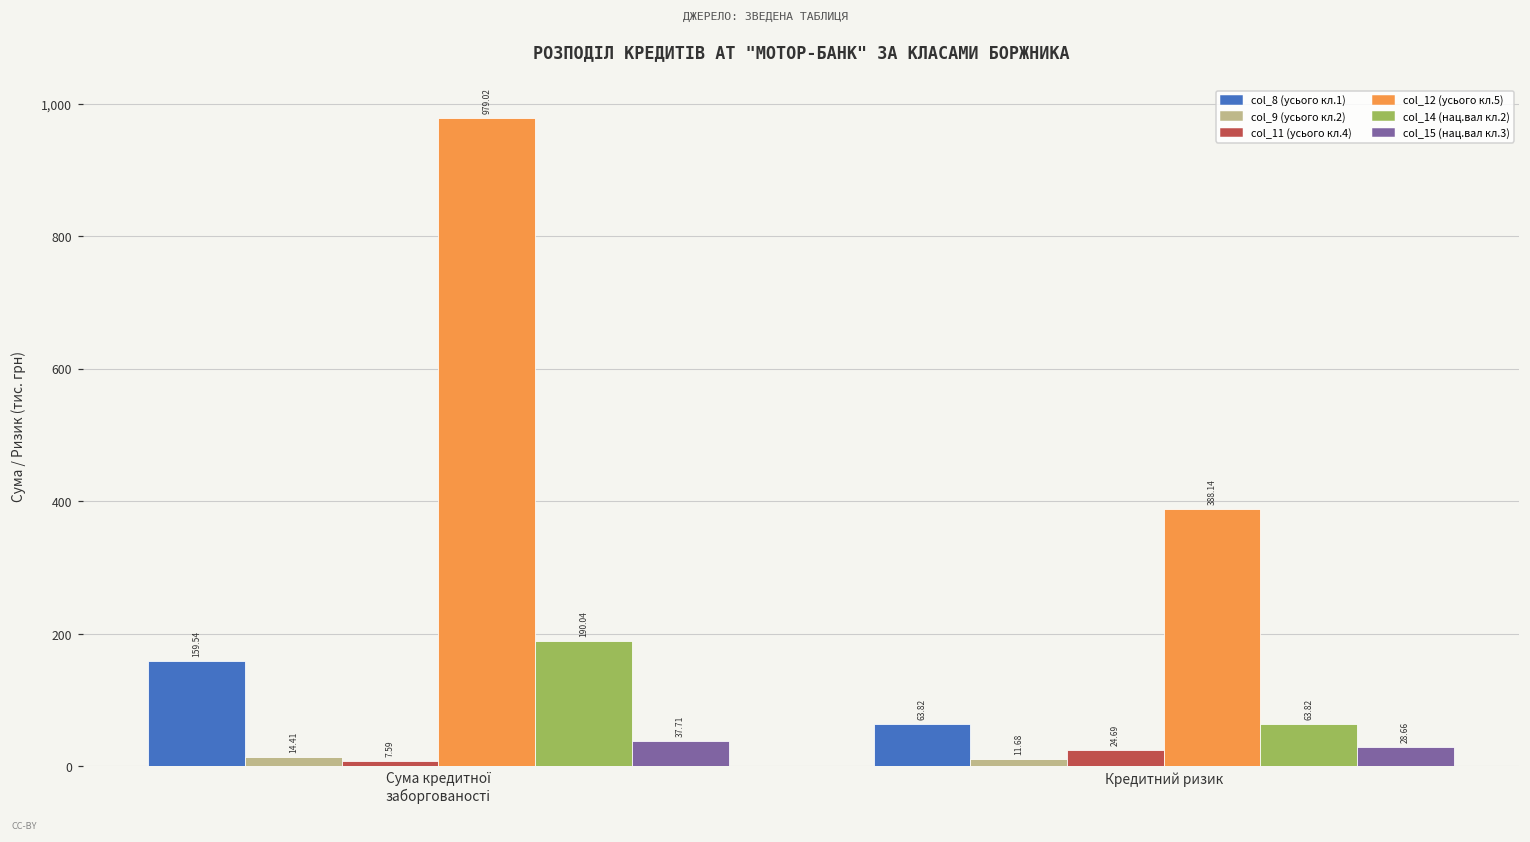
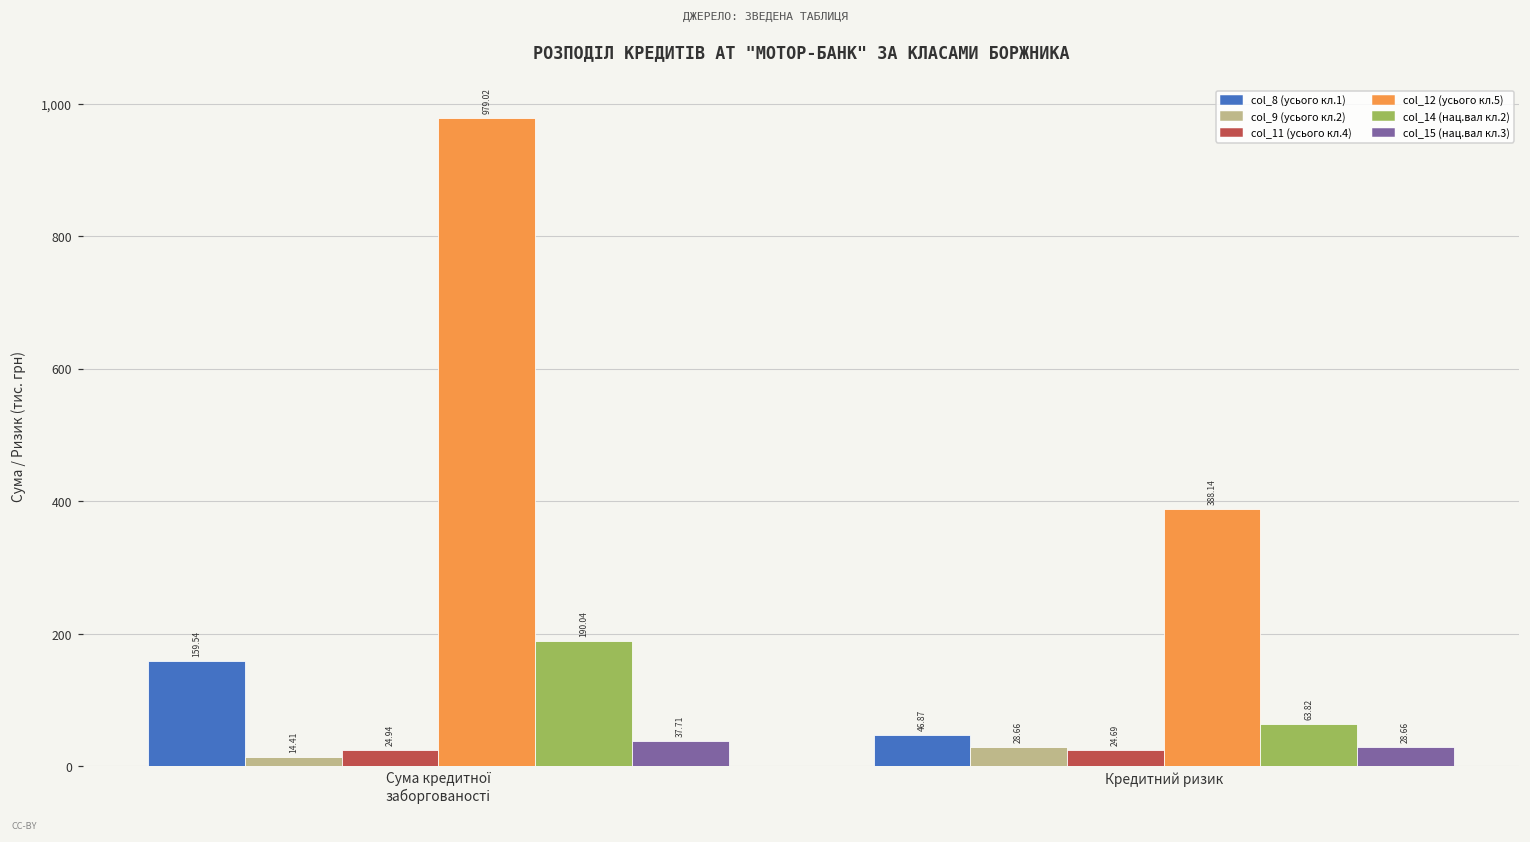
col_11 (усього кл.4), Сума кредитної заборгованості: 7.59 -> 24.94
col_8 (усього кл.1), Кредитний ризик: 63.82 -> 46.87
col_9 (усього кл.2), Кредитний ризик: 11.68 -> 28.66
